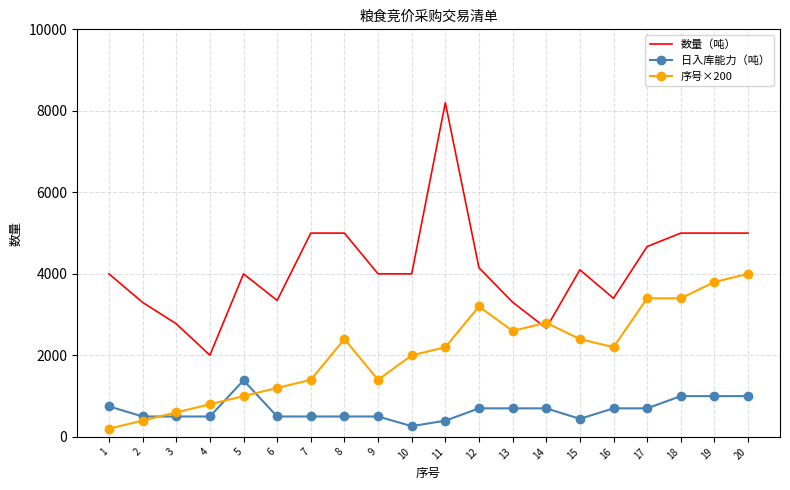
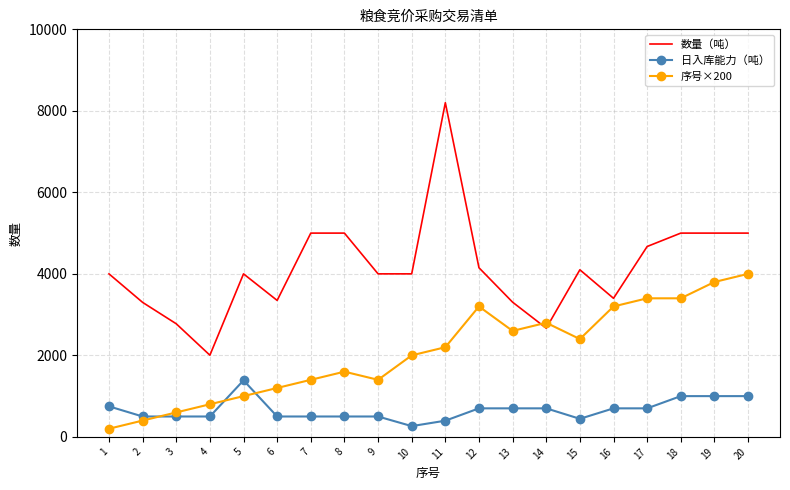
序号×200, 8: 2400 -> 1600
序号×200, 16: 2200 -> 3200
